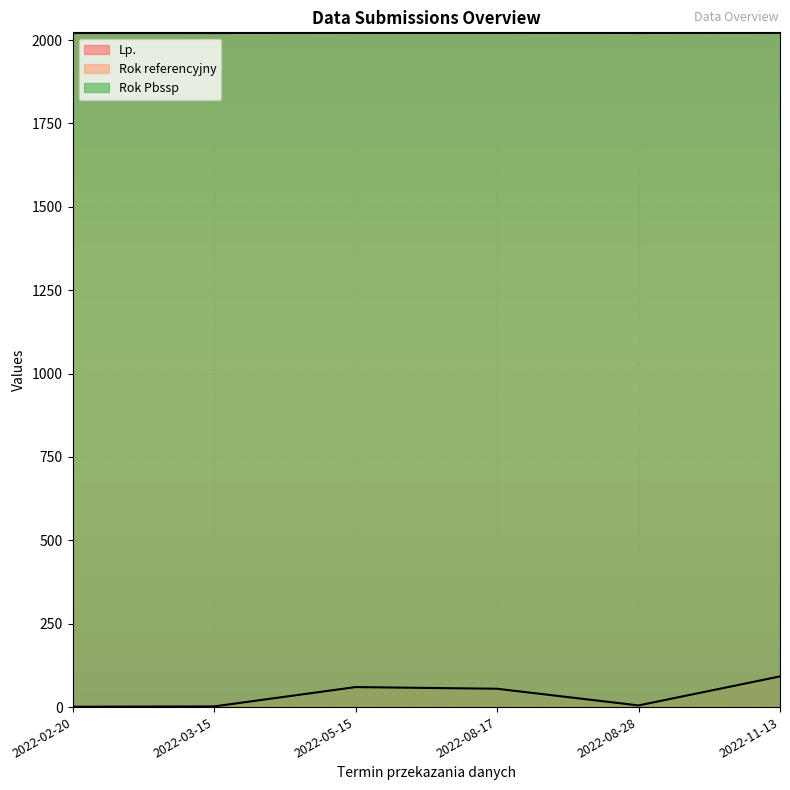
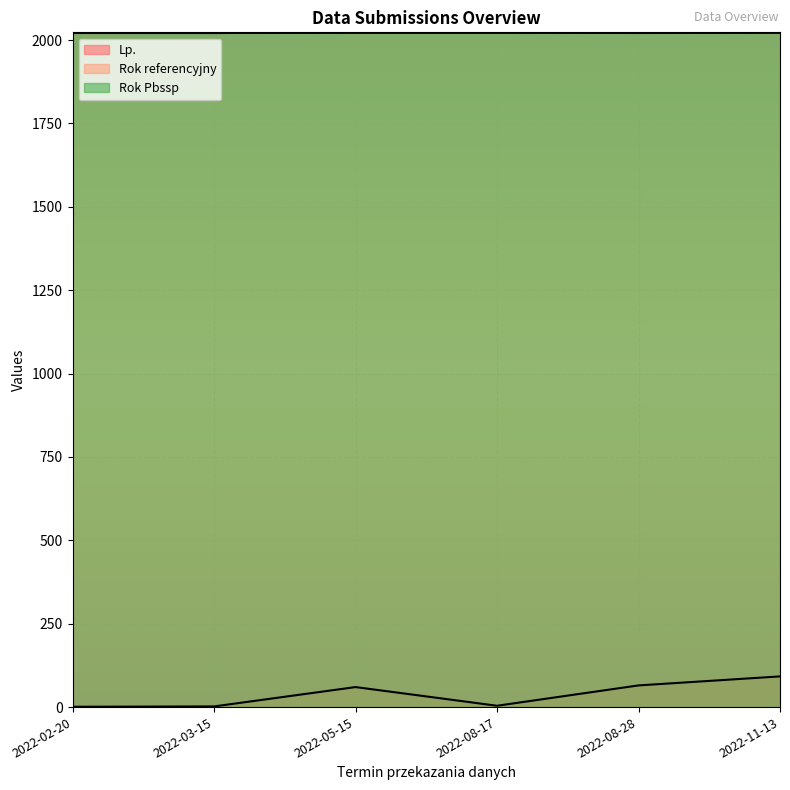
Lp., 2022-08-17: 60 -> 0
Lp., 2022-08-28: 10 -> 70
